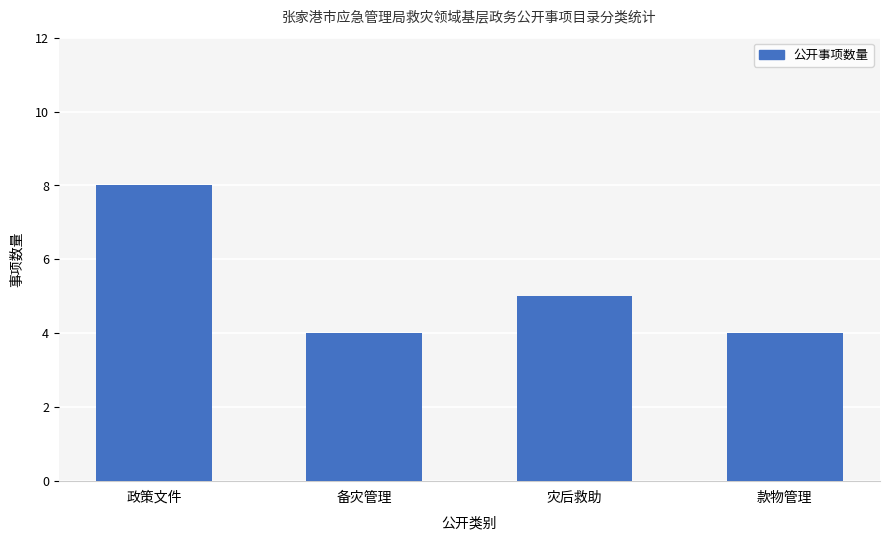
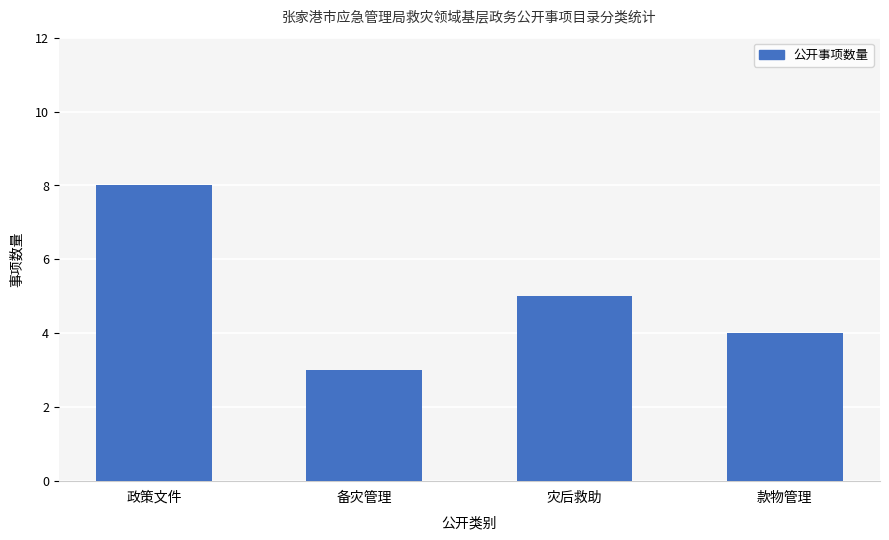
备灾管理: 4 -> 3
